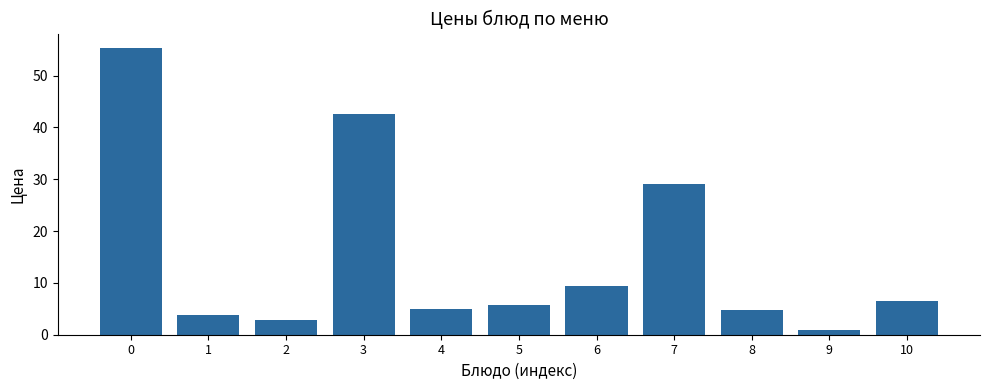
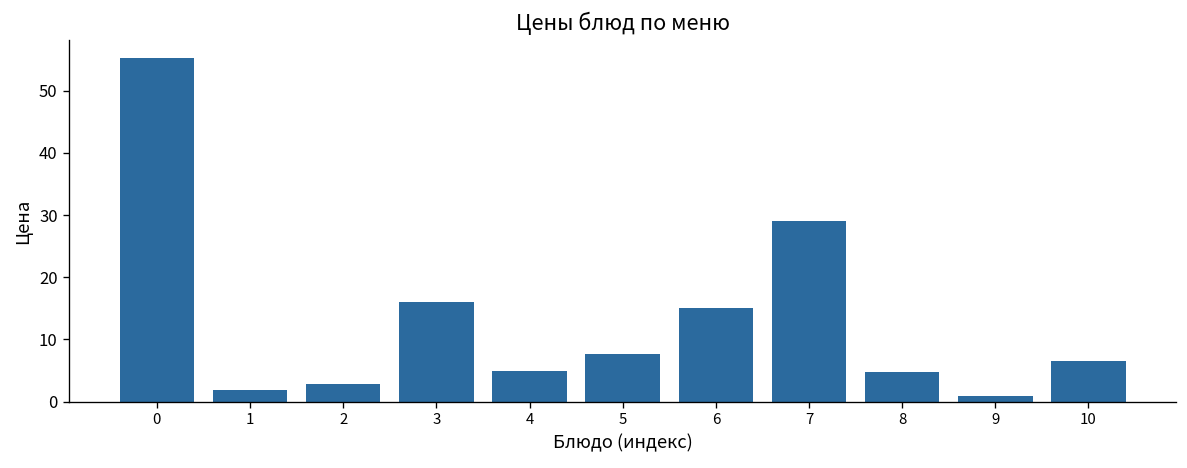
1: 4 -> 2
3: 43 -> 16
5: 6 -> 8
6: 9 -> 15
